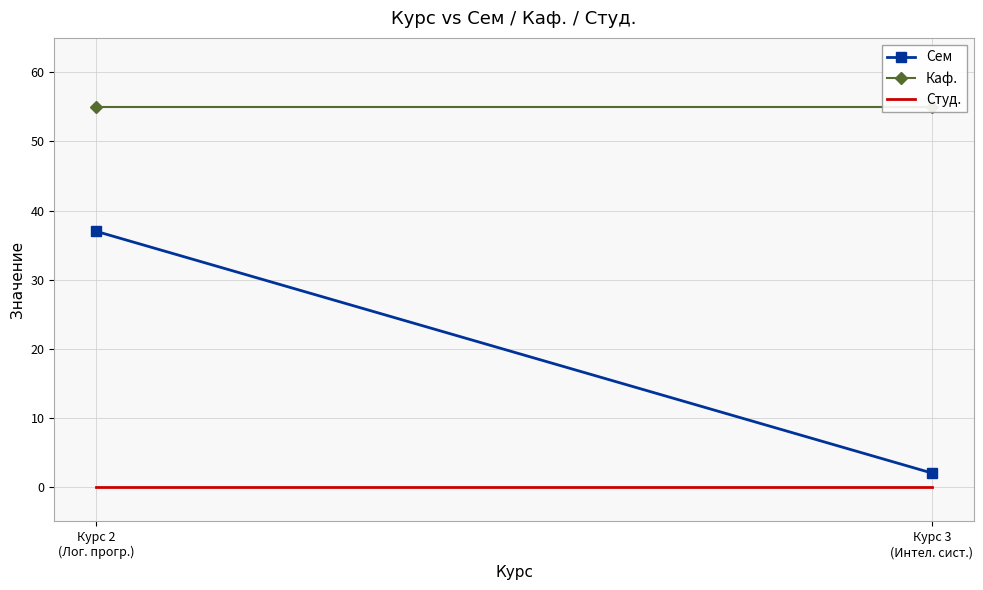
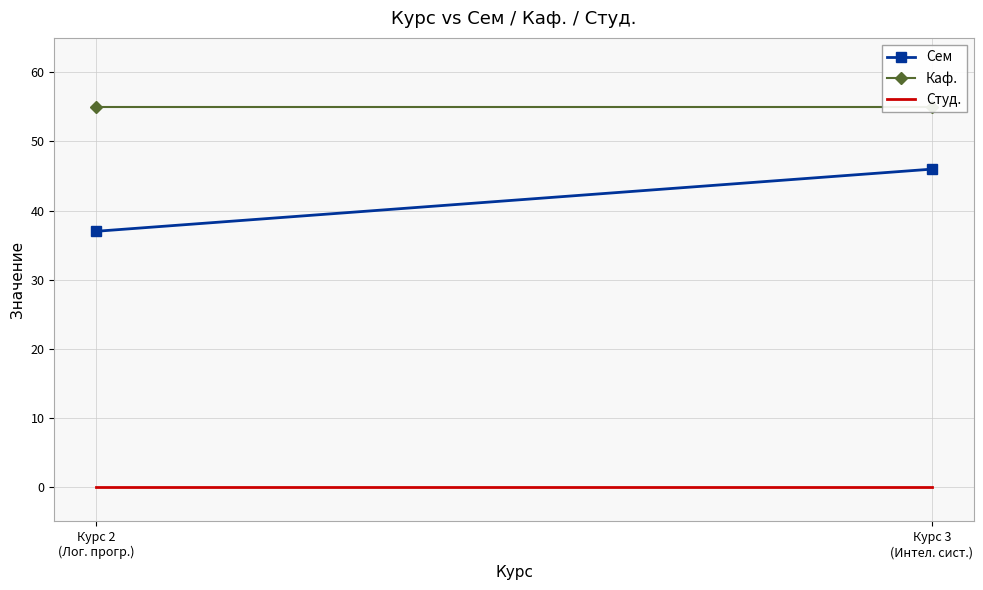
Сем, Курс 3 (Интел. сист.): 2 -> 46
